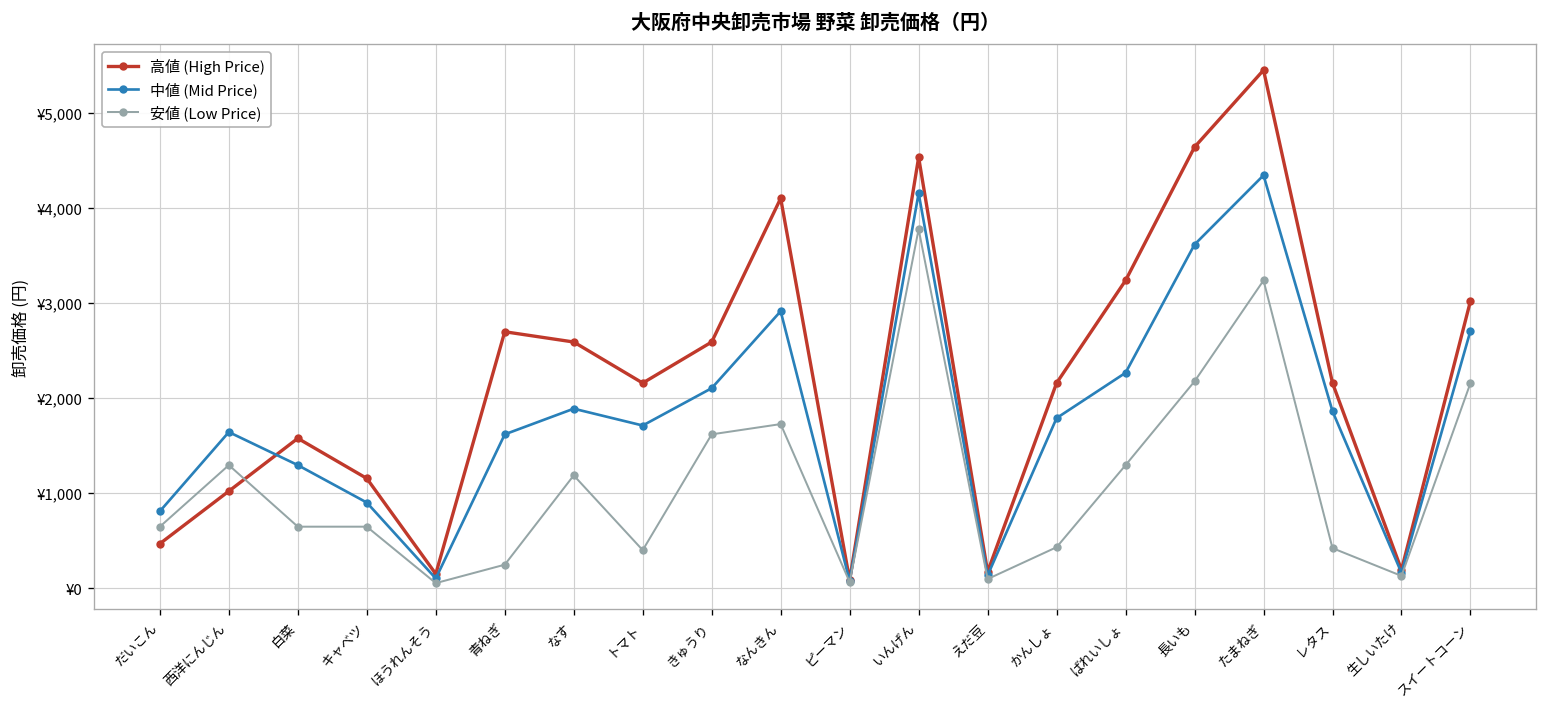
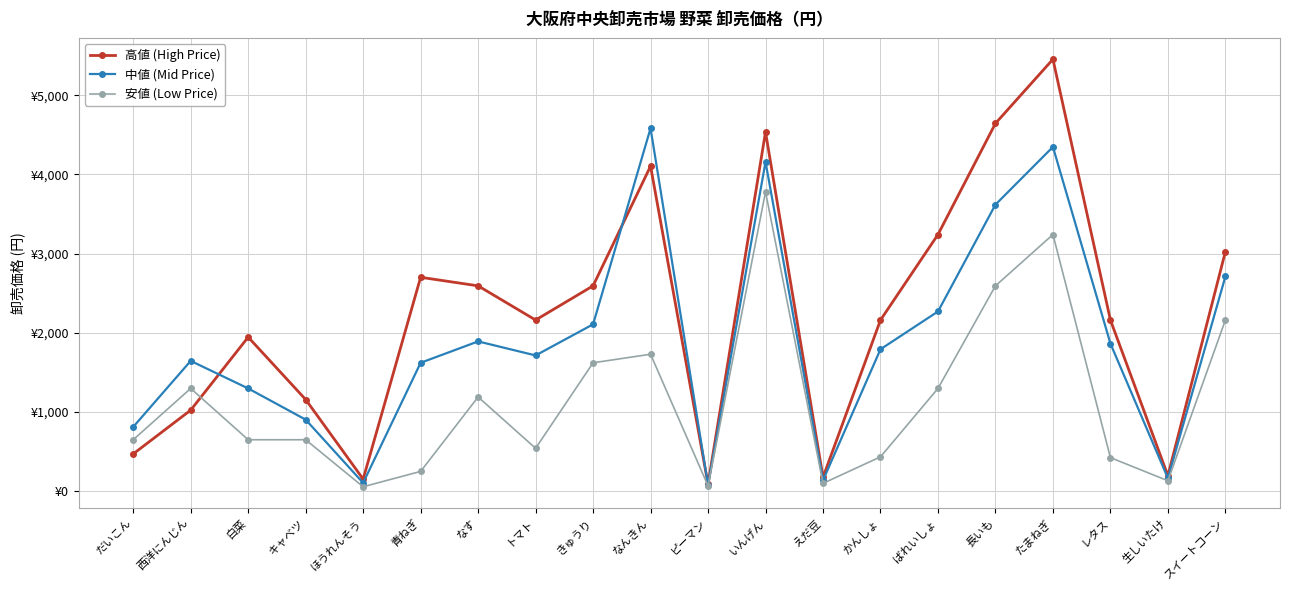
高値 (High Price), 白菜: ¥1,600 -> ¥1,900
安値 (Low Price), トマト: ¥400 -> ¥500
中値 (Mid Price), なんきん: ¥2,900 -> ¥4,600
安値 (Low Price), 長いも: ¥2,200 -> ¥2,600
